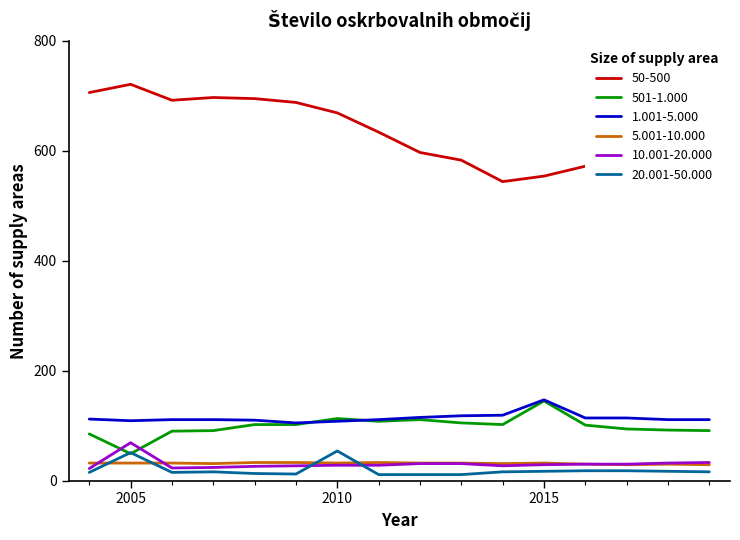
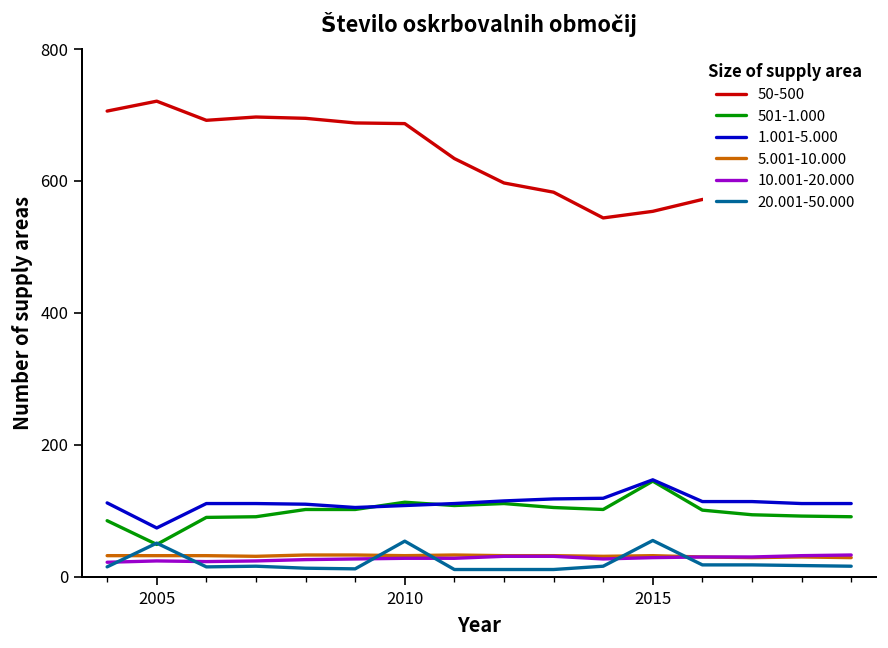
1.001-5.000, 2005: 110 -> 70
10.001-20.000, 2005: 70 -> 20
50-500, 2010: 670 -> 690
20.001-50.000, 2015: 20 -> 60
